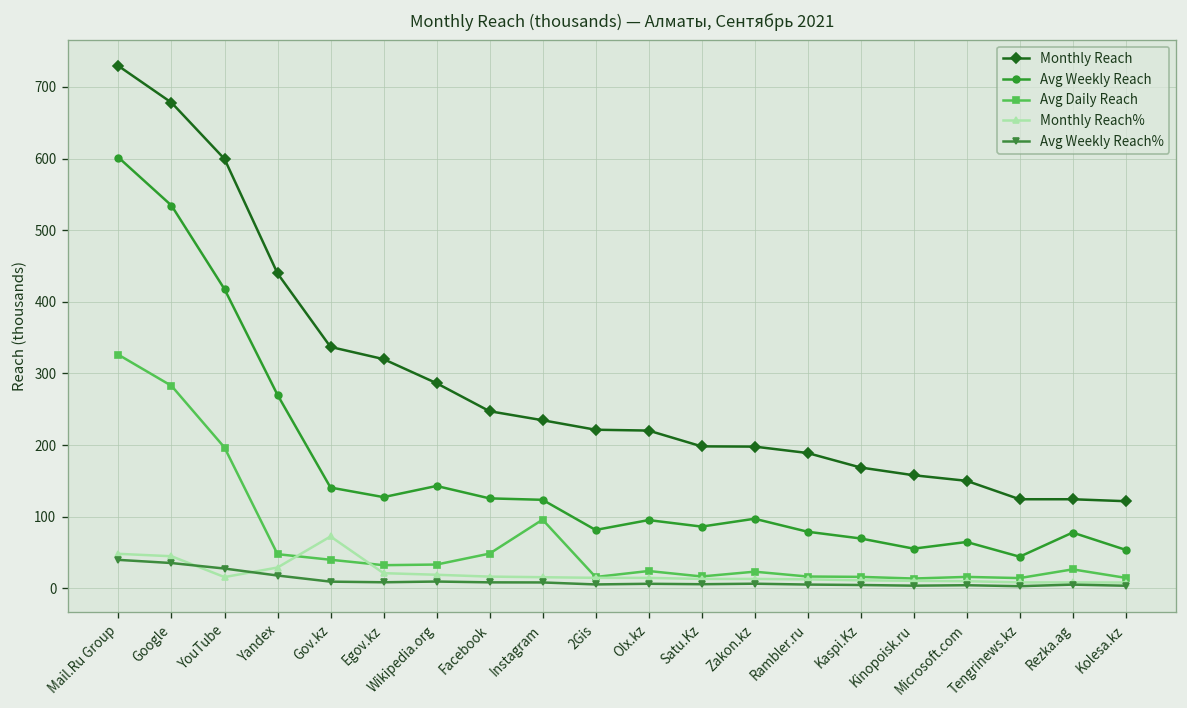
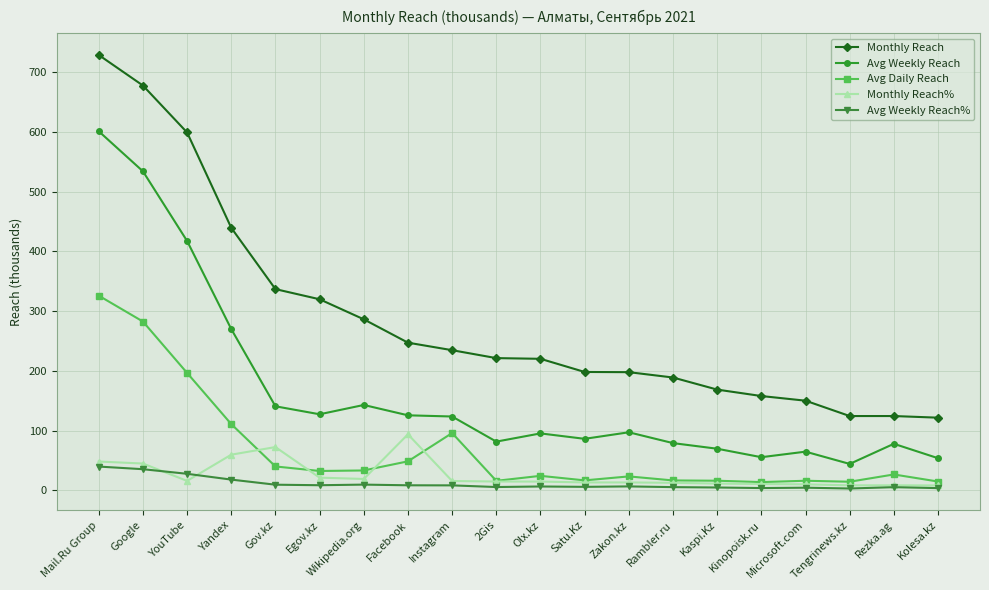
Avg Daily Reach, Yandex: 50 -> 110
Monthly Reach%, Yandex: 30 -> 60
Monthly Reach%, Facebook: 20 -> 90
